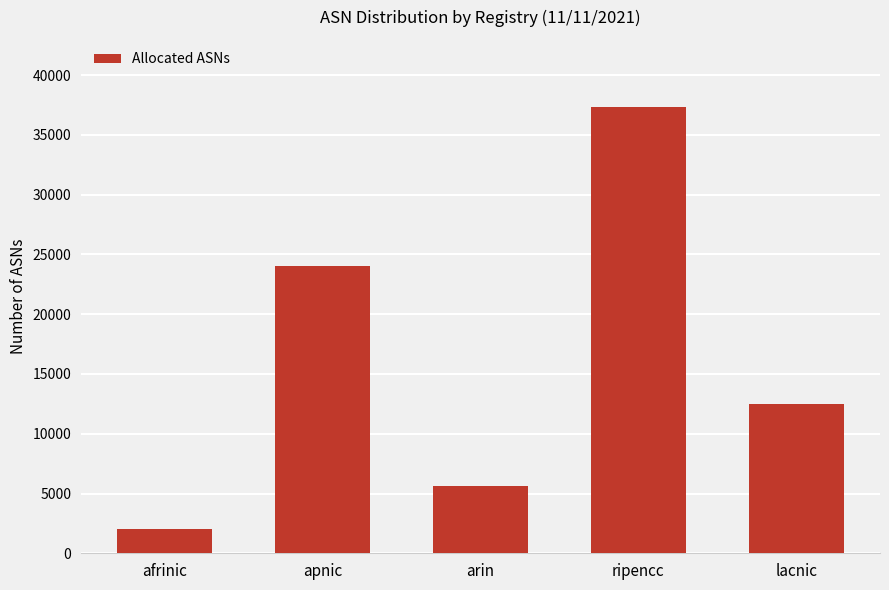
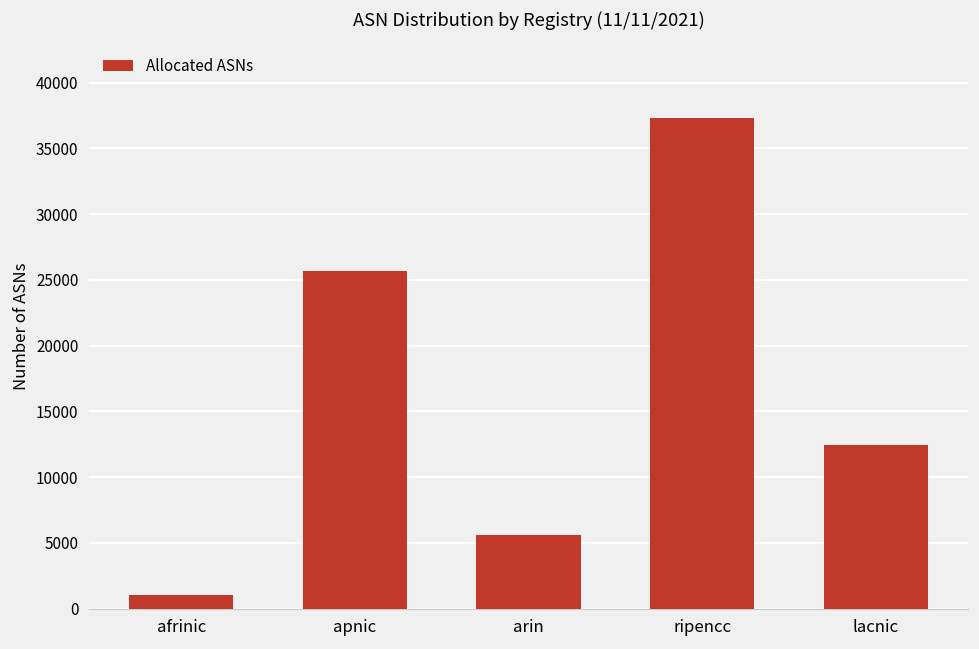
afrinic: 2100 -> 1100
apnic: 24100 -> 25700
